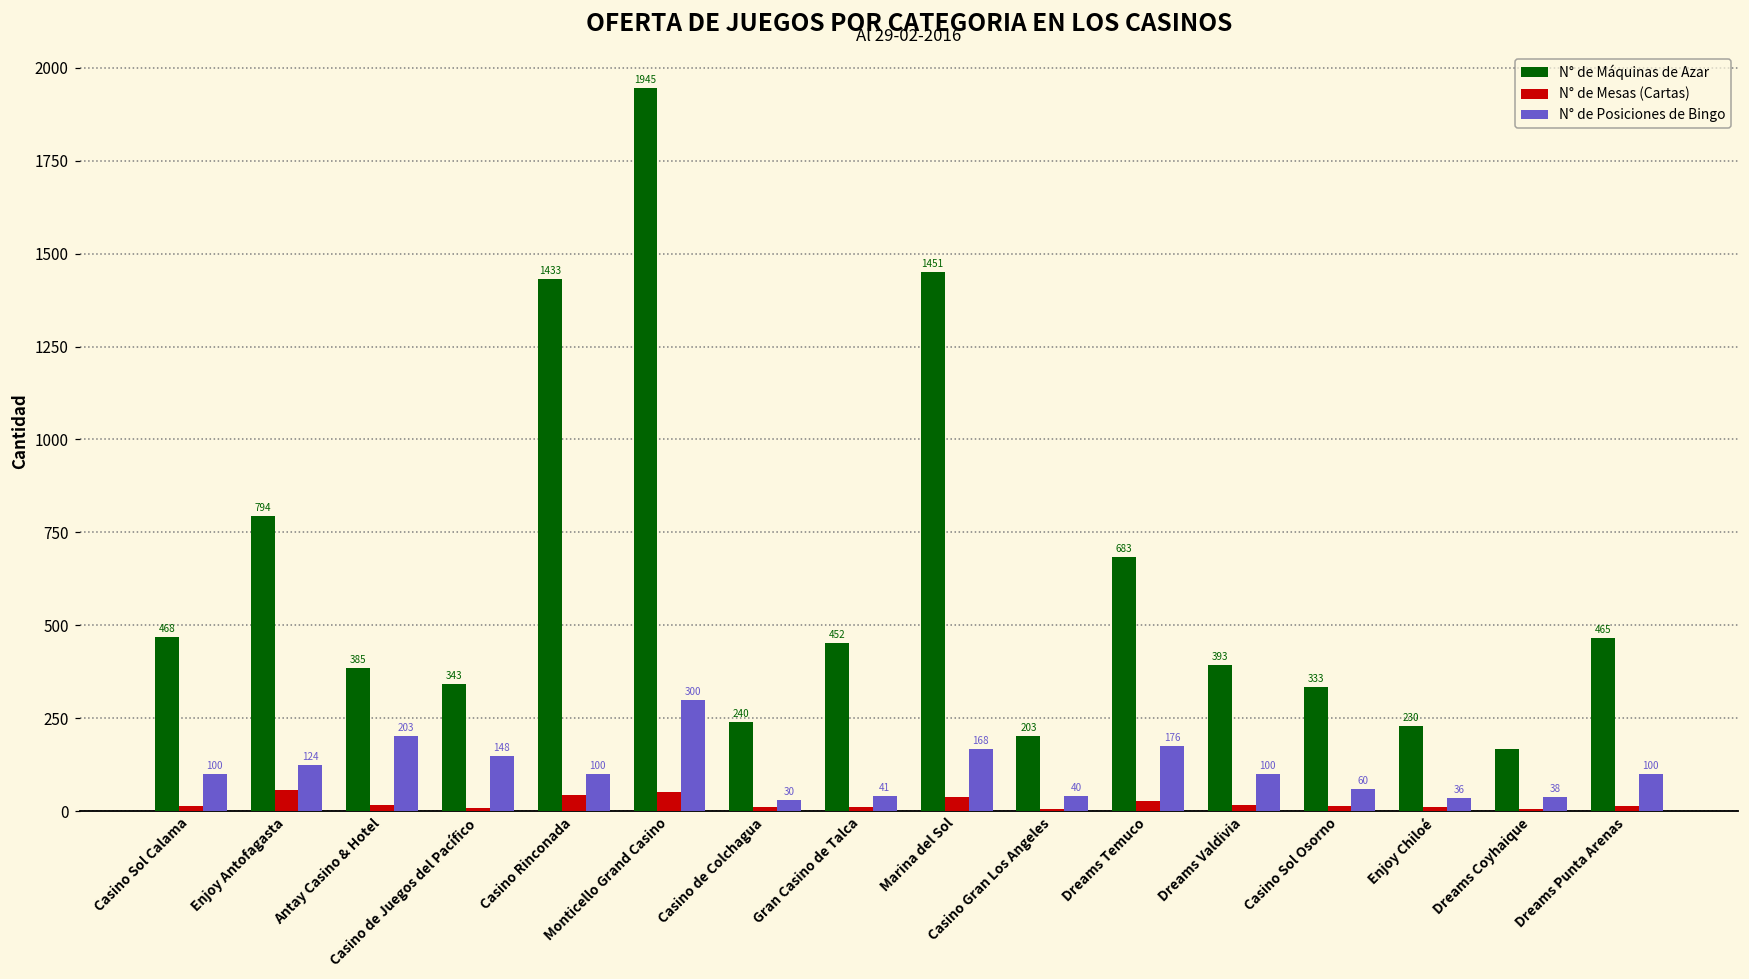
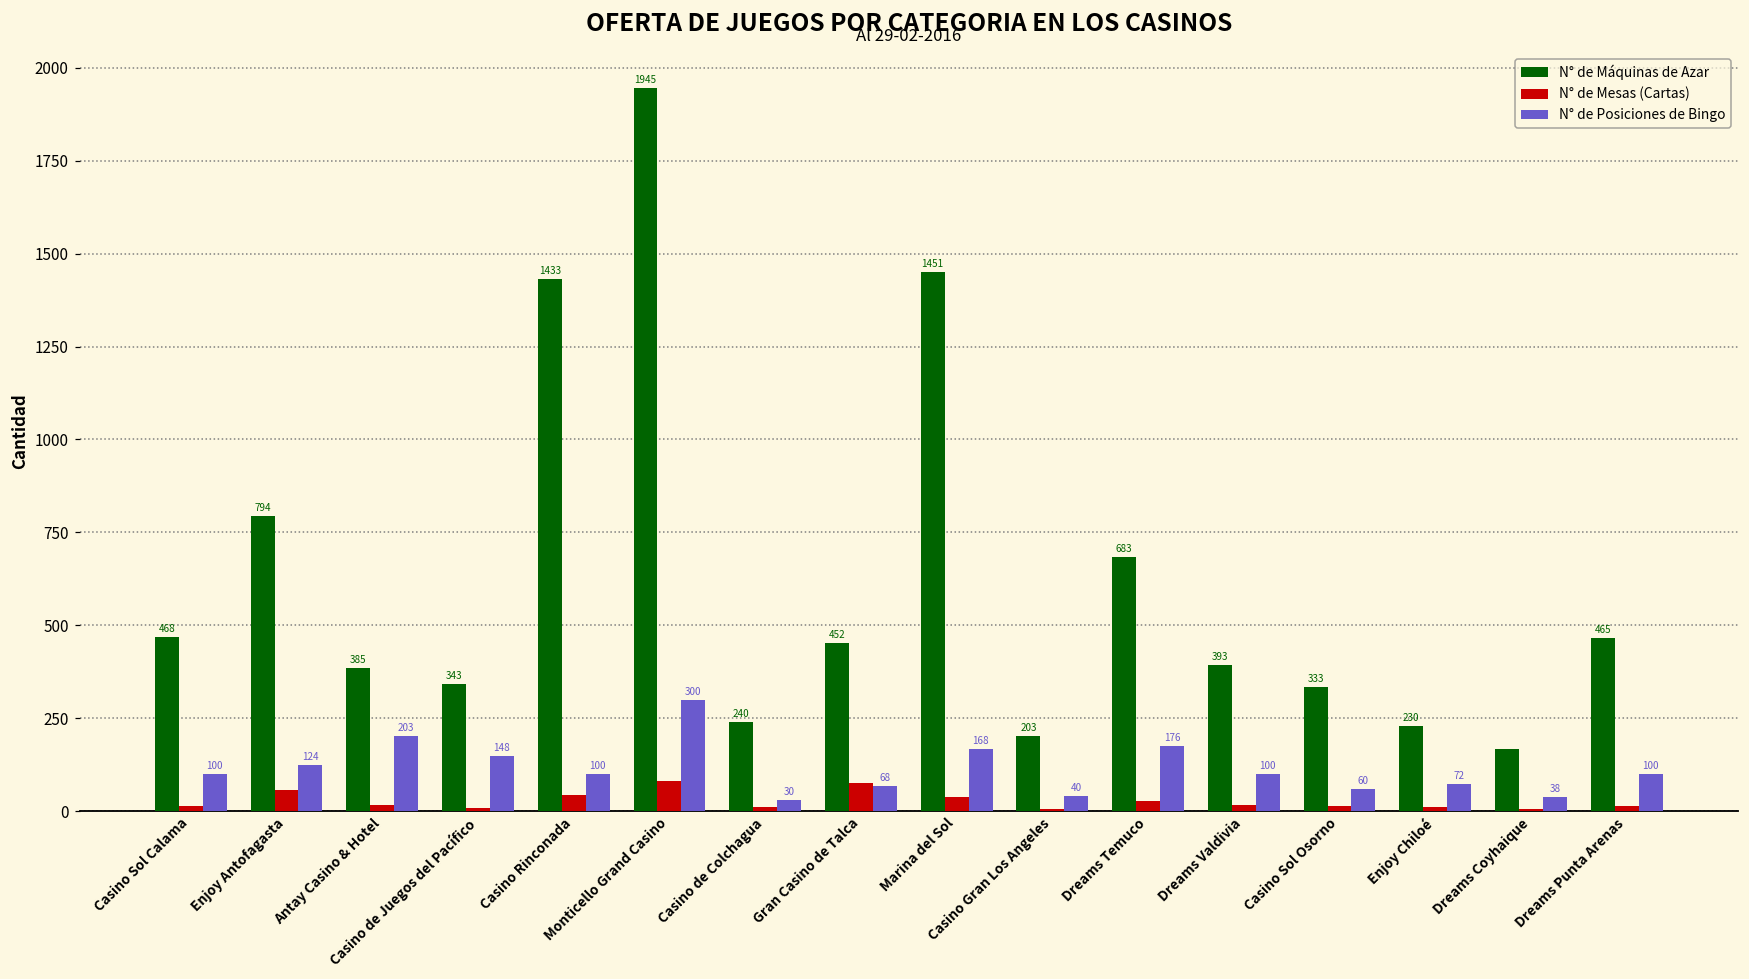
N° de Mesas (Cartas), Monticello Grand Casino: 50 -> 80
N° de Mesas (Cartas), Gran Casino de Talca: 10 -> 80
N° de Posiciones de Bingo, Gran Casino de Talca: 41 -> 68
N° de Posiciones de Bingo, Enjoy Chiloé: 36 -> 72
